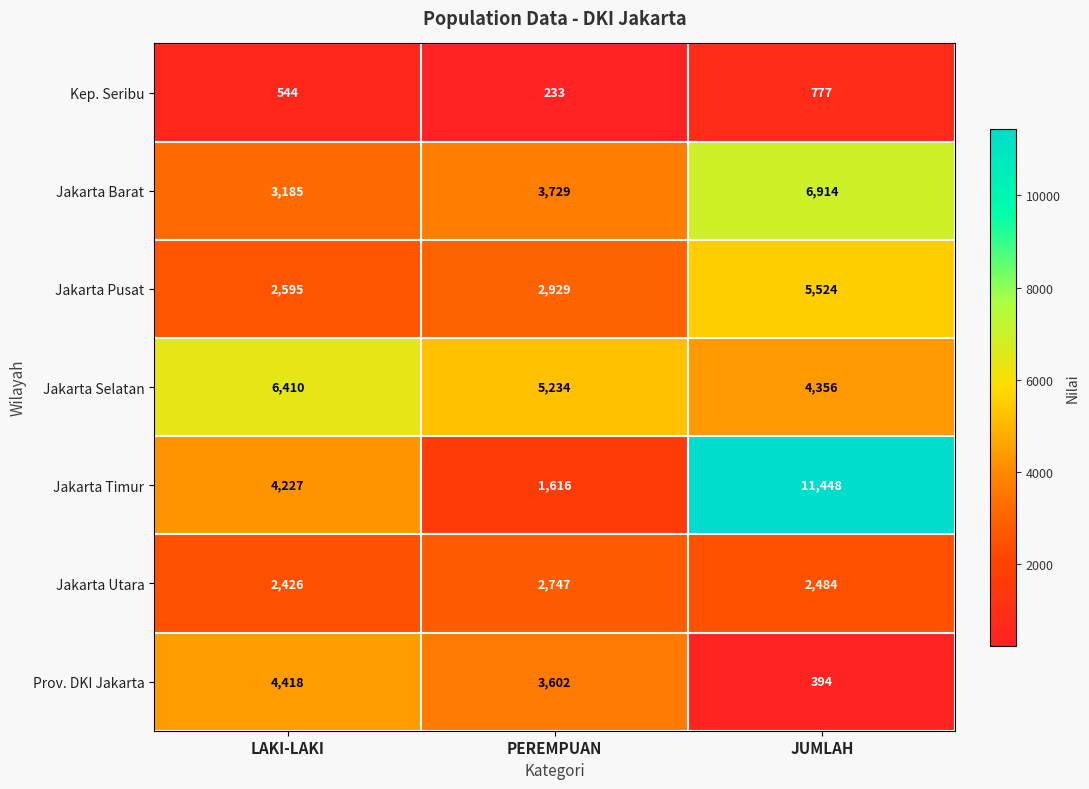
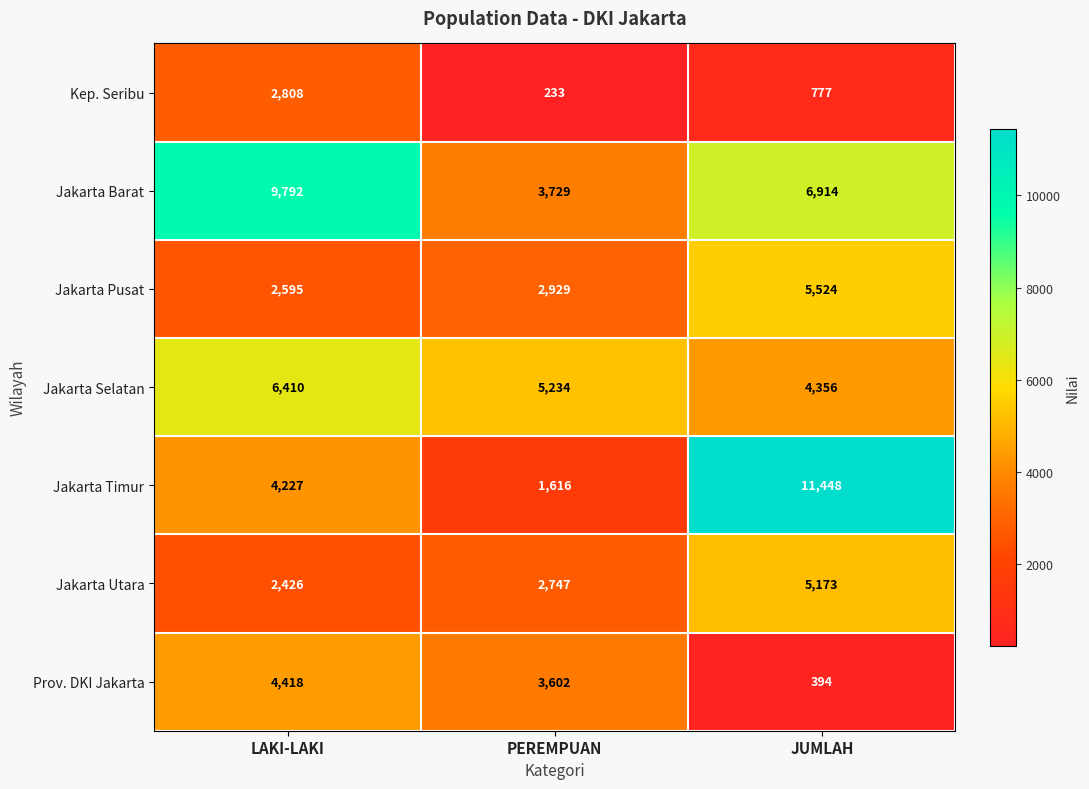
Kep. Seribu, LAKI-LAKI: 544 -> 2,808
Jakarta Barat, LAKI-LAKI: 3,185 -> 9,792
Jakarta Utara, JUMLAH: 2,484 -> 5,173
